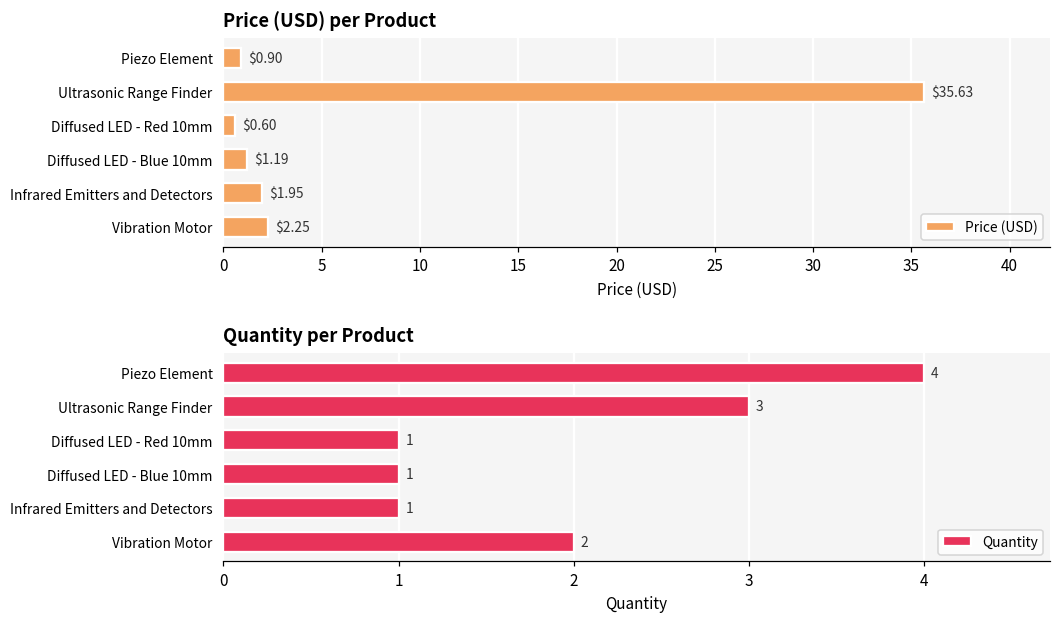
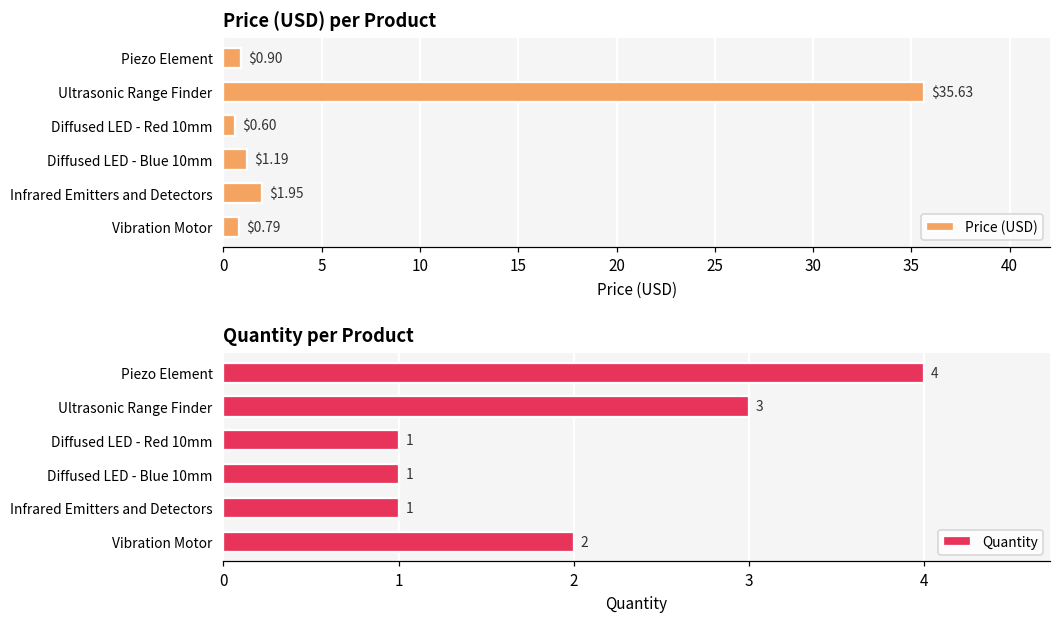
Price (USD) per Product, Vibration Motor: $2.25 -> $0.79
